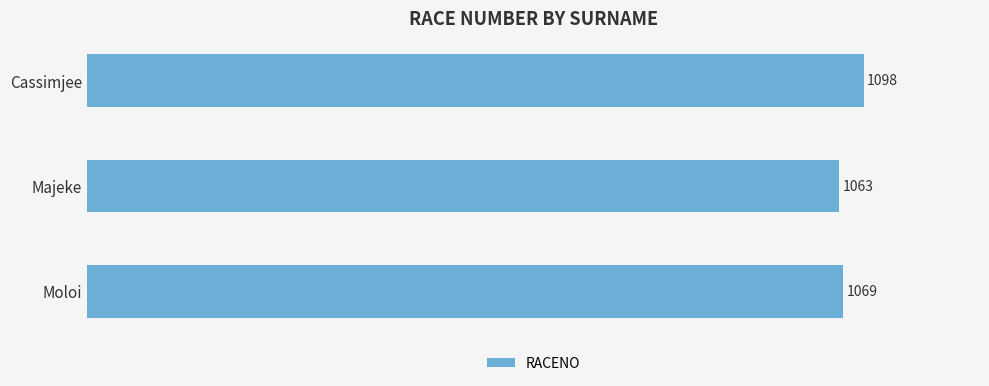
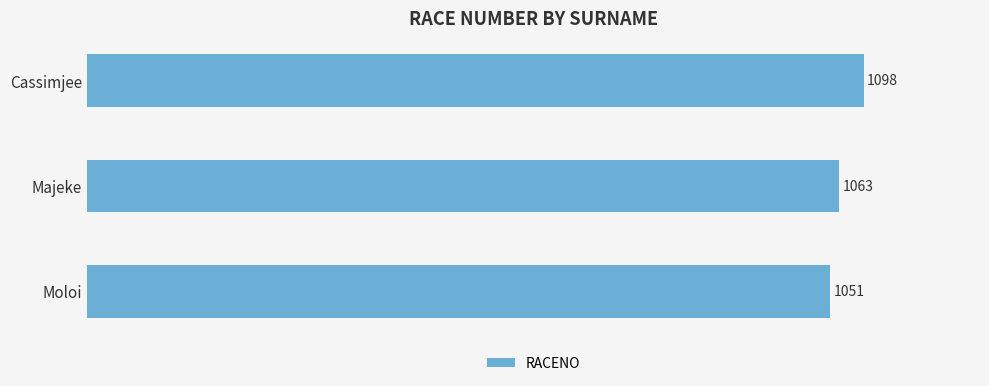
Moloi: 1069 -> 1051
